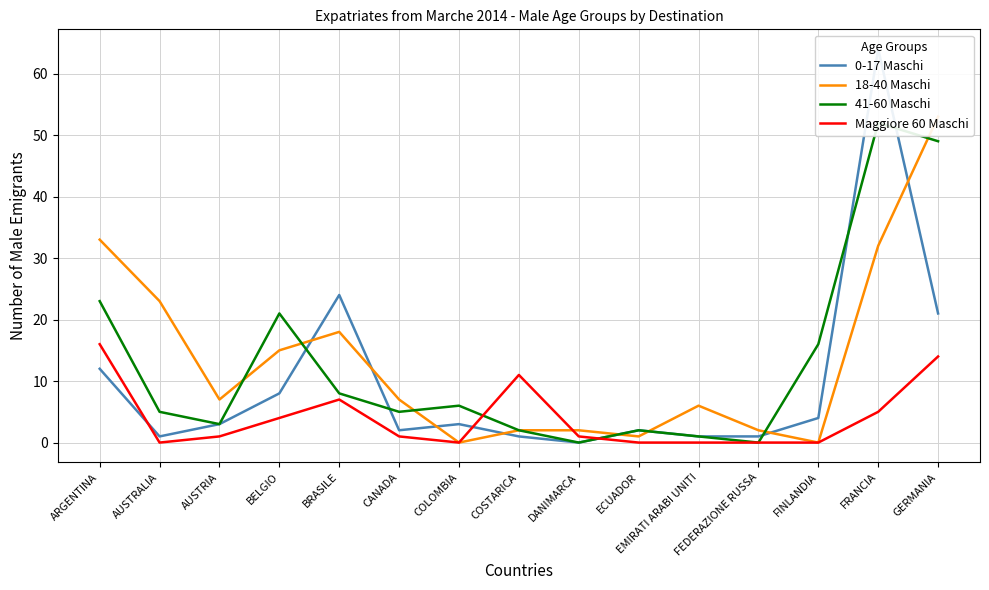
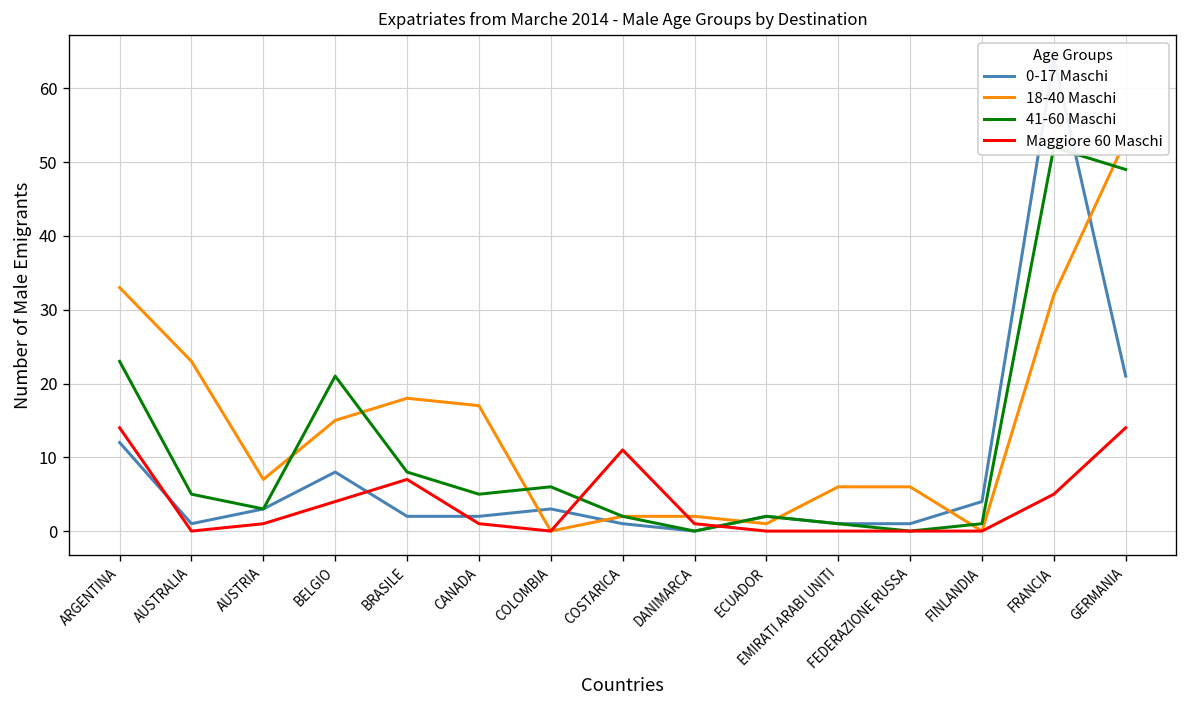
Maggiore 60 Maschi, ARGENTINA: 16 -> 14
0-17 Maschi, BRASILE: 24 -> 2
18-40 Maschi, CANADA: 7 -> 17
18-40 Maschi, FEDERAZIONE RUSSA: 2 -> 6
41-60 Maschi, FINLANDIA: 16 -> 1
